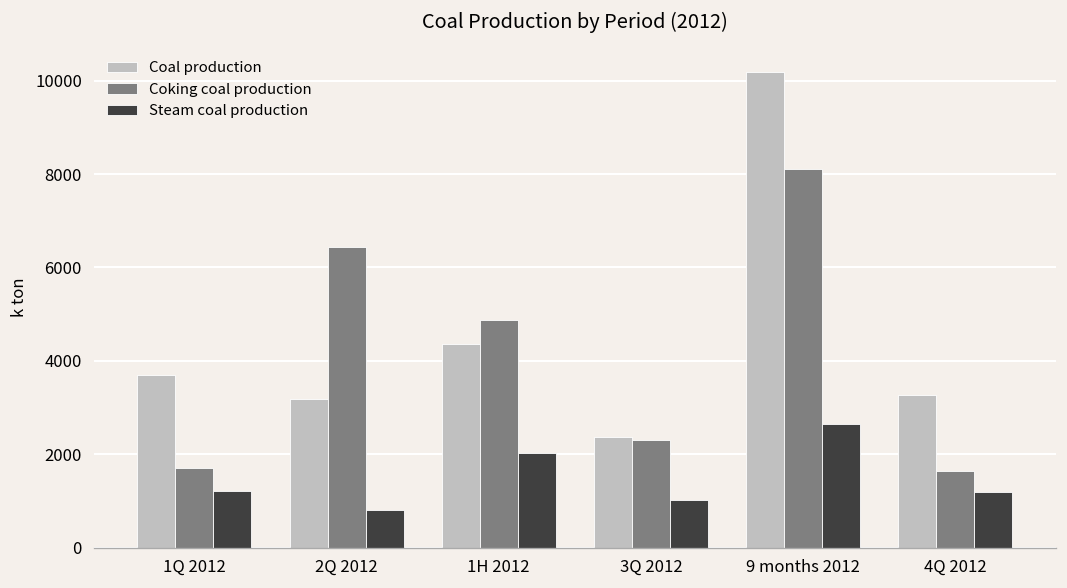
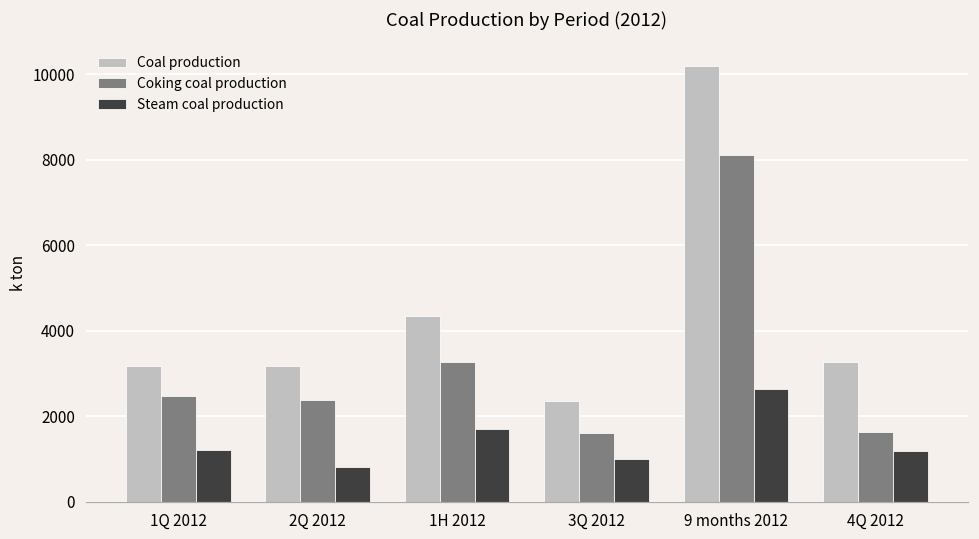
Coal production, 1Q 2012: 3700 -> 3200
Coking coal production, 1Q 2012: 1700 -> 2500
Coking coal production, 2Q 2012: 6400 -> 2400
Coking coal production, 1H 2012: 4900 -> 3300
Steam coal production, 1H 2012: 2000 -> 1700
Coking coal production, 3Q 2012: 2300 -> 1600
